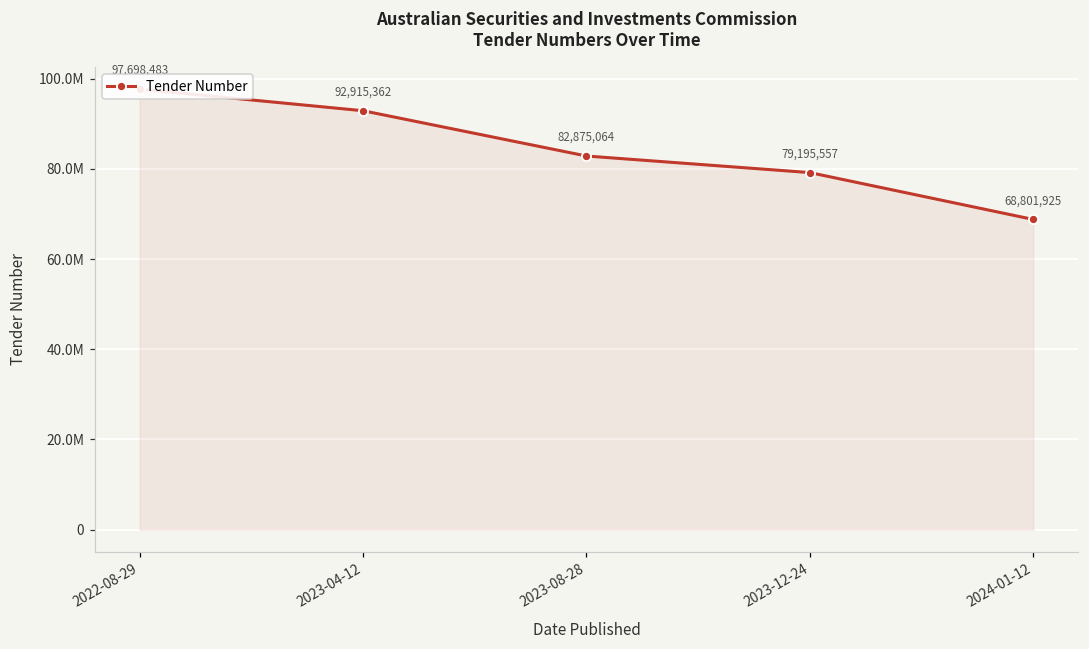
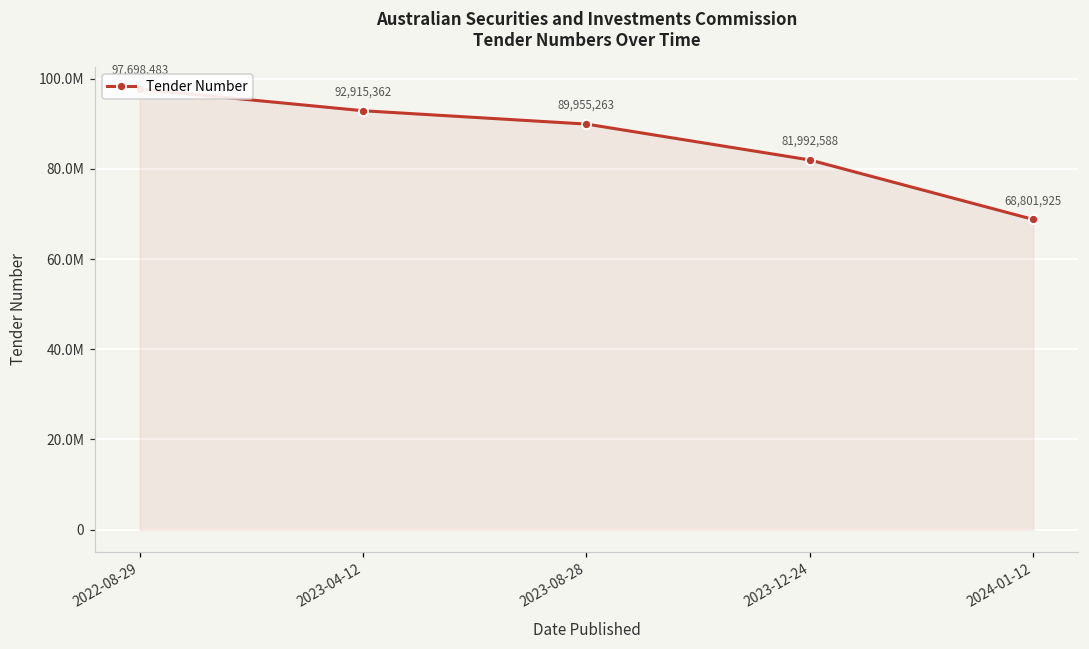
2023-08-28: 82,875,064 -> 89,955,263
2023-12-24: 79,195,557 -> 81,992,588
